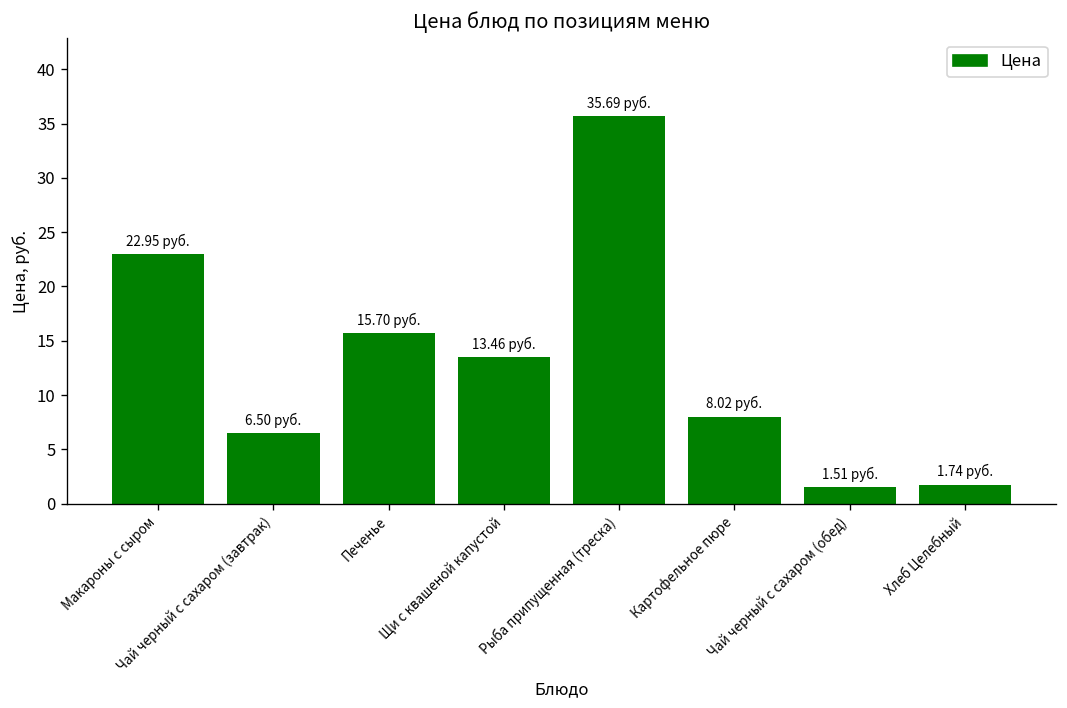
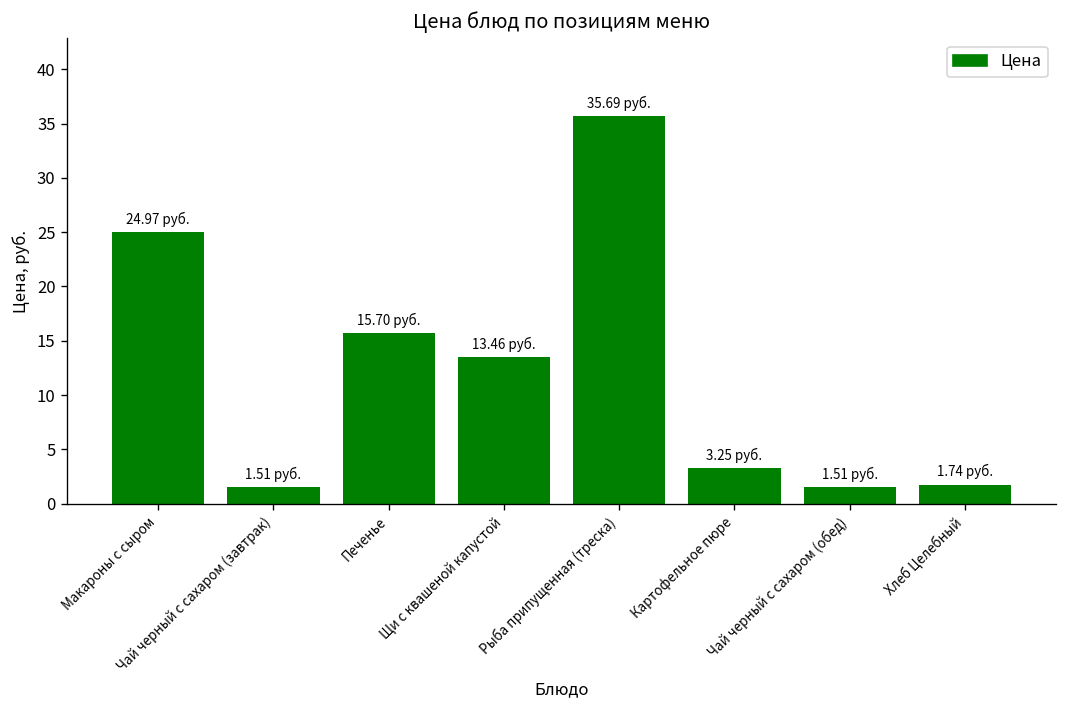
Макароны с сыром: 22.95 -> 24.97
Чай черный с сахаром (завтрак): 6.50 -> 1.51
Картофельное пюре: 8.02 -> 3.25
